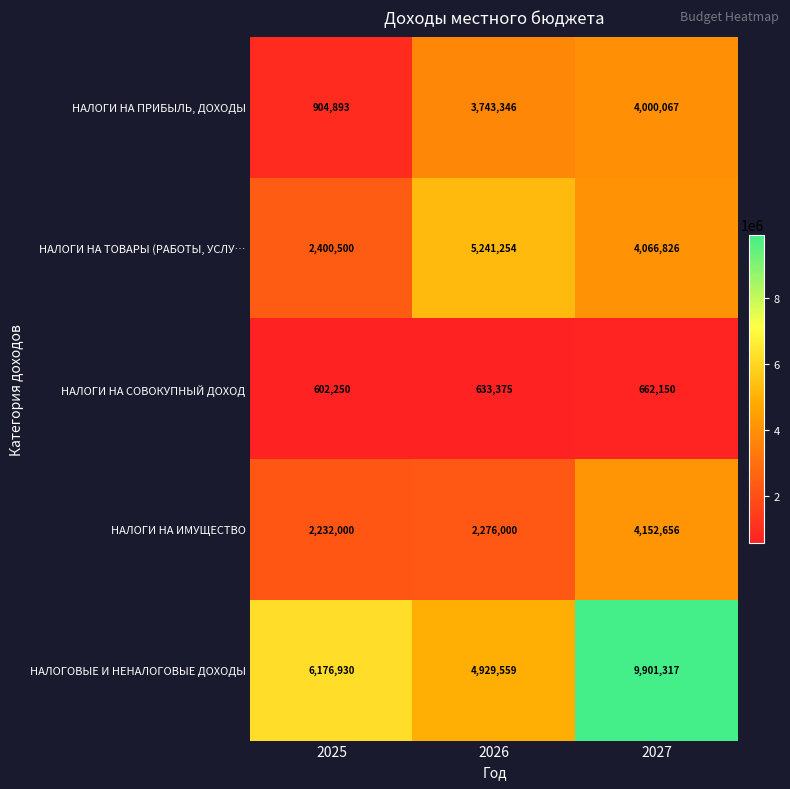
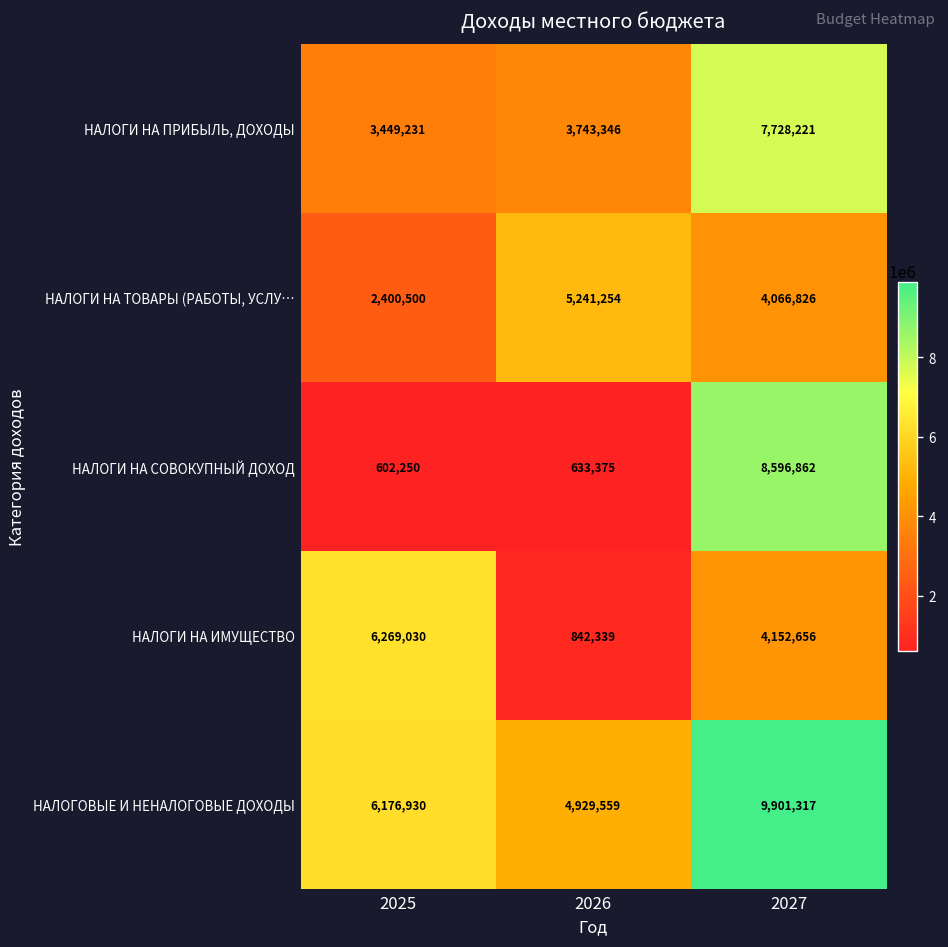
НАЛОГИ НА ПРИБЫЛЬ, ДОХОДЫ, 2025: 904,893 -> 3,449,231
НАЛОГИ НА ПРИБЫЛЬ, ДОХОДЫ, 2027: 4,000,067 -> 7,728,221
НАЛОГИ НА СОВОКУПНЫЙ ДОХОД, 2027: 662,150 -> 8,596,862
НАЛОГИ НА ИМУЩЕСТВО, 2025: 2,232,000 -> 6,269,030
НАЛОГИ НА ИМУЩЕСТВО, 2026: 2,276,000 -> 842,339
